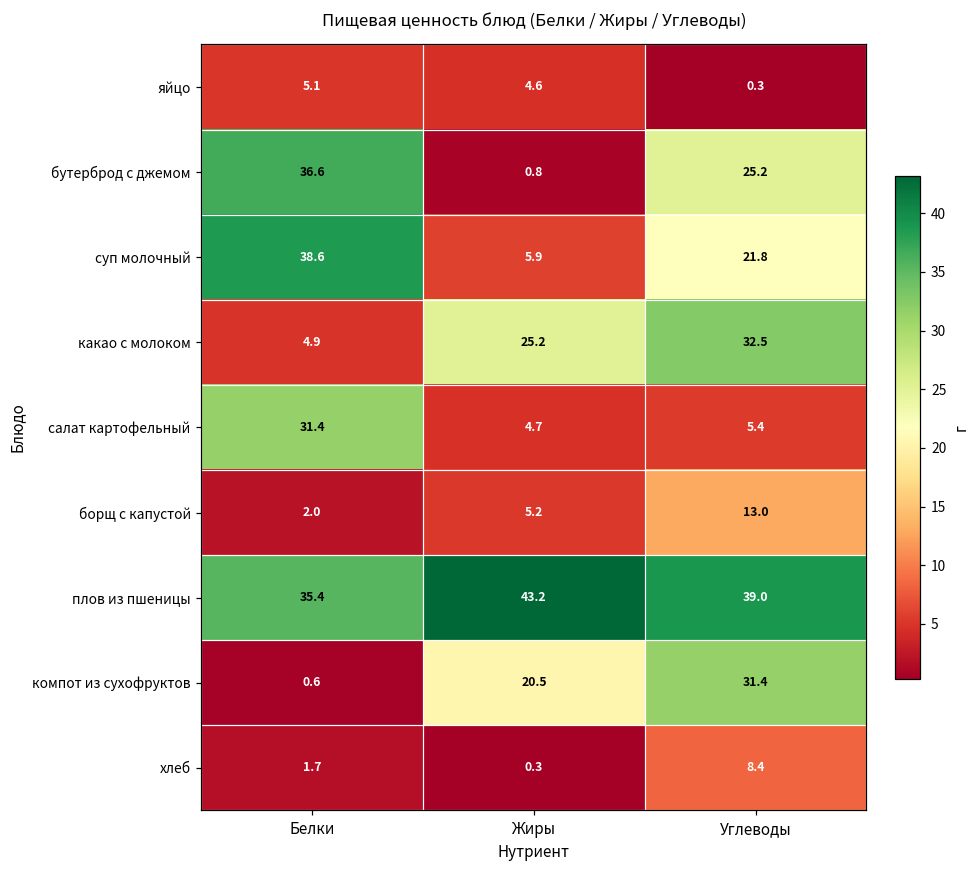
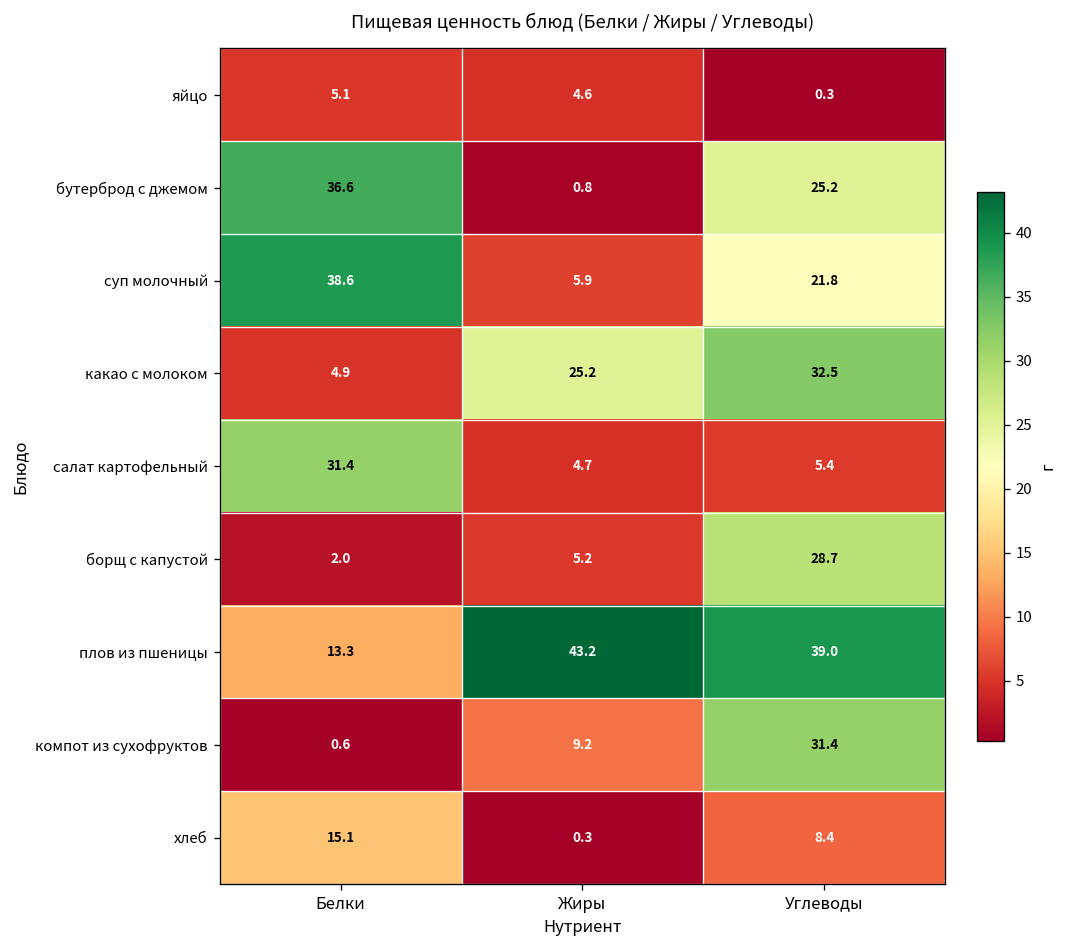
борщ с капустой, Углеводы: 13.0 -> 28.7
плов из пшеницы, Белки: 35.4 -> 13.3
компот из сухофруктов, Жиры: 20.5 -> 9.2
хлеб, Белки: 1.7 -> 15.1
